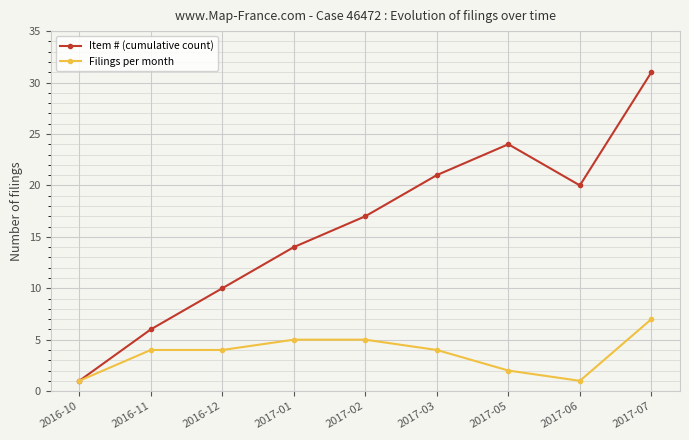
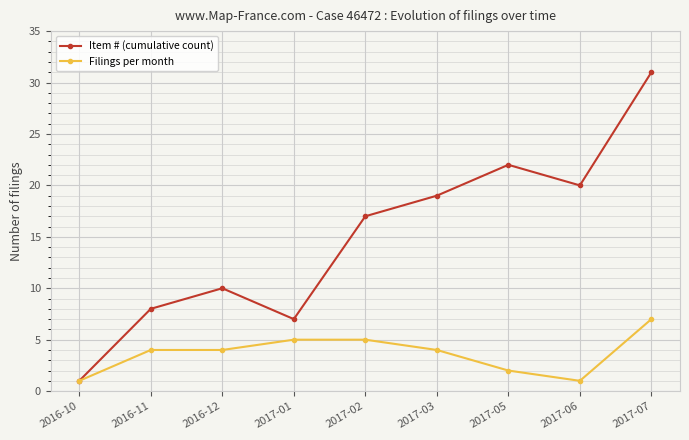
Item # (cumulative count), 2016-11: 6 -> 8
Item # (cumulative count), 2017-01: 14 -> 7
Item # (cumulative count), 2017-03: 21 -> 19
Item # (cumulative count), 2017-05: 24 -> 22
